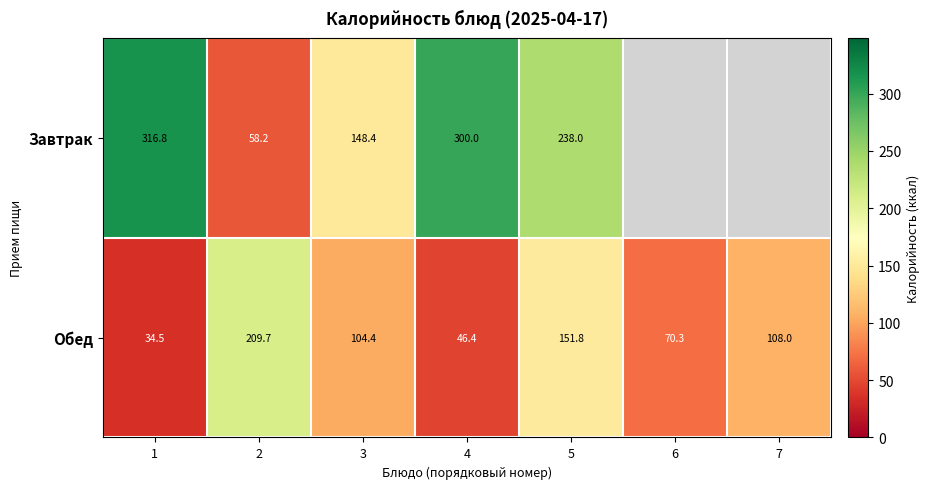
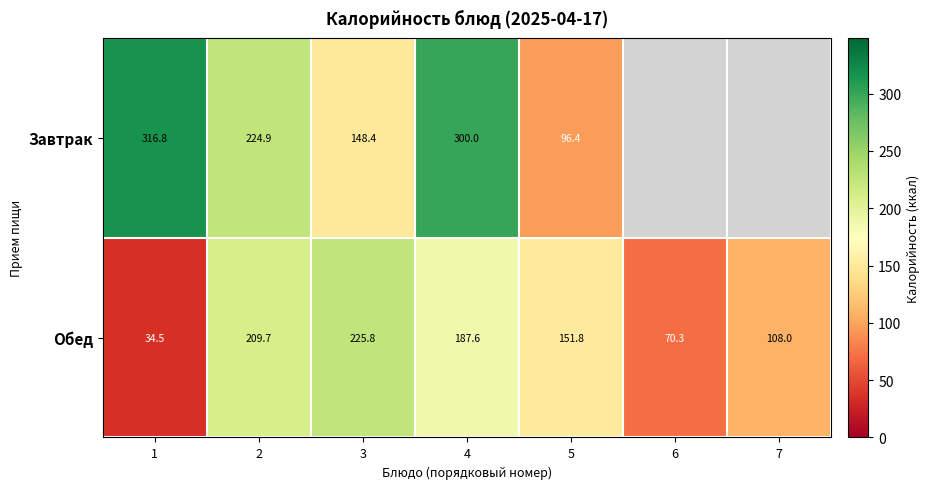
Завтрак, 2: 58.2 -> 224.9
Завтрак, 5: 238.0 -> 96.4
Обед, 3: 104.4 -> 225.8
Обед, 4: 46.4 -> 187.6
